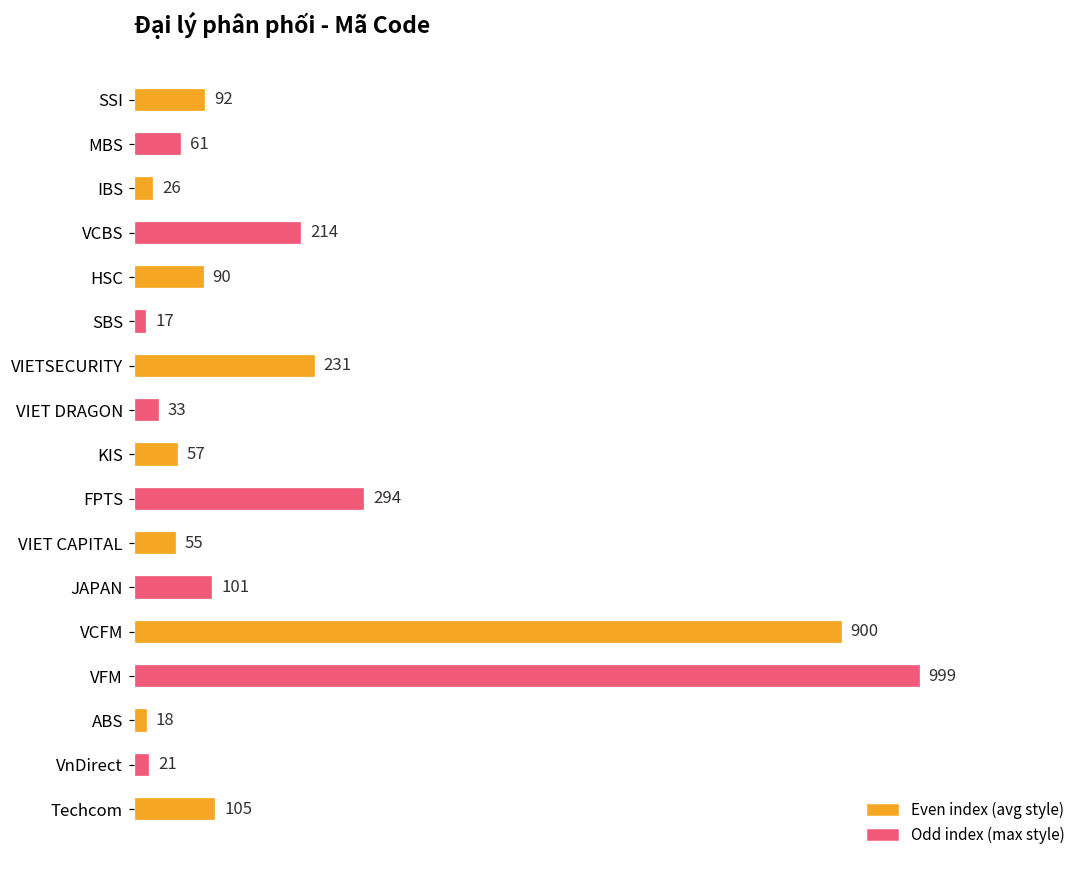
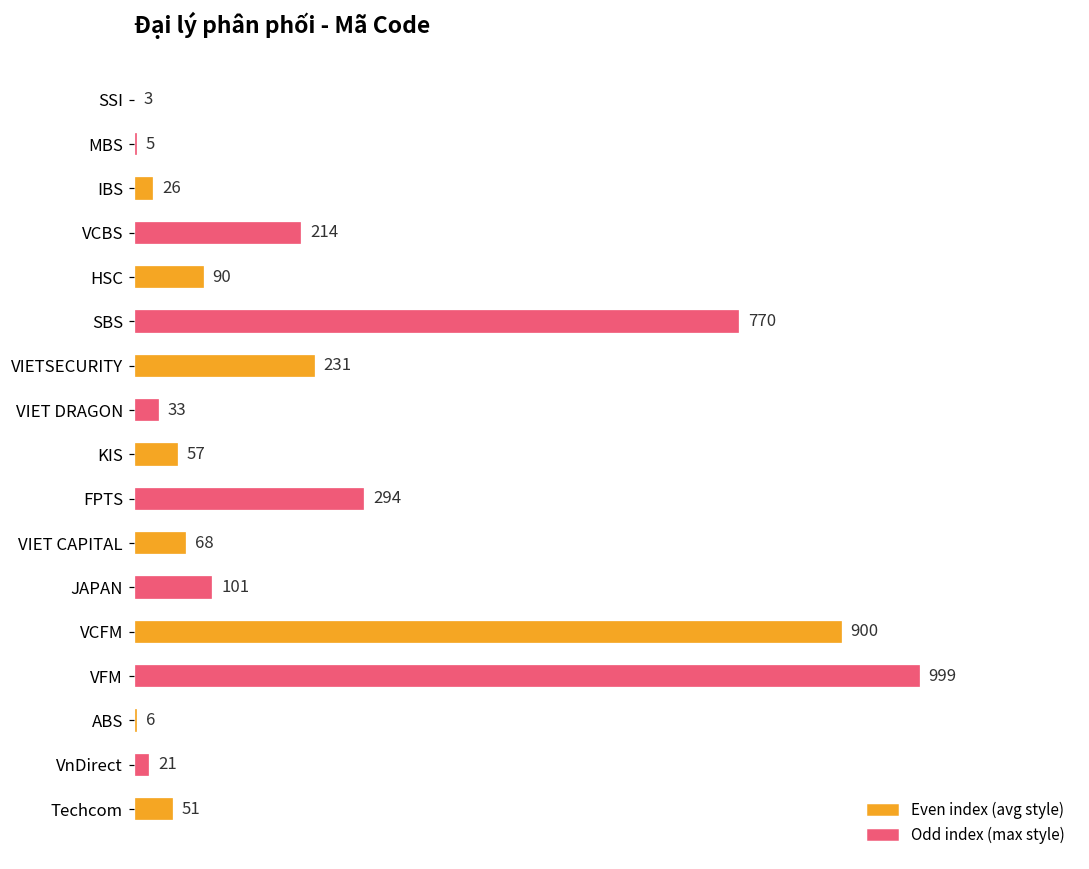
SSI: 92 -> 3
MBS: 61 -> 5
SBS: 17 -> 770
VIET CAPITAL: 55 -> 68
ABS: 18 -> 6
Techcom: 105 -> 51
